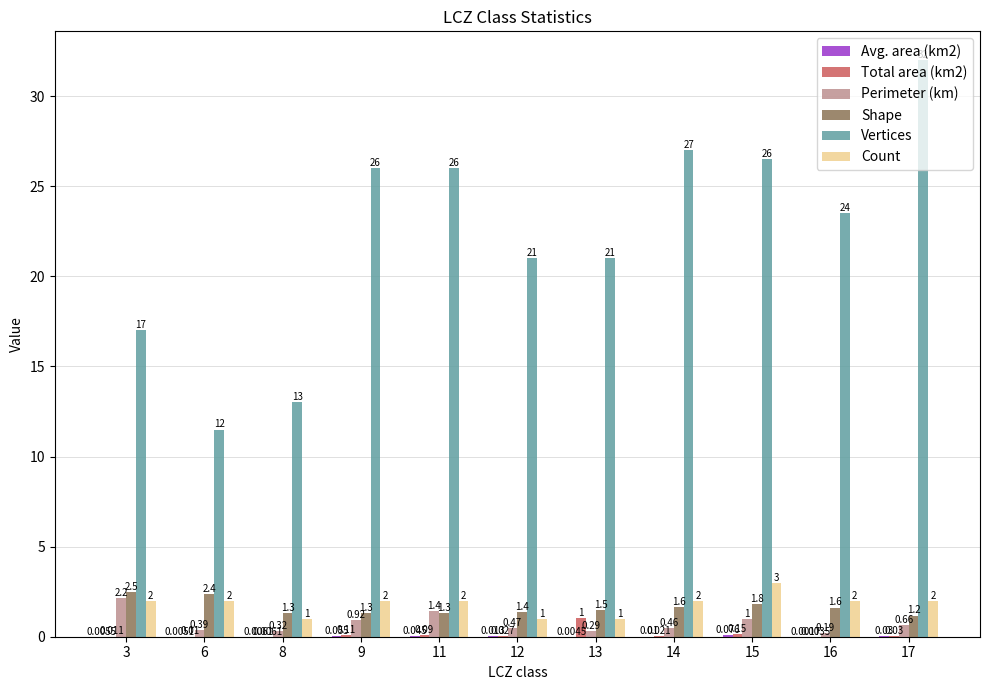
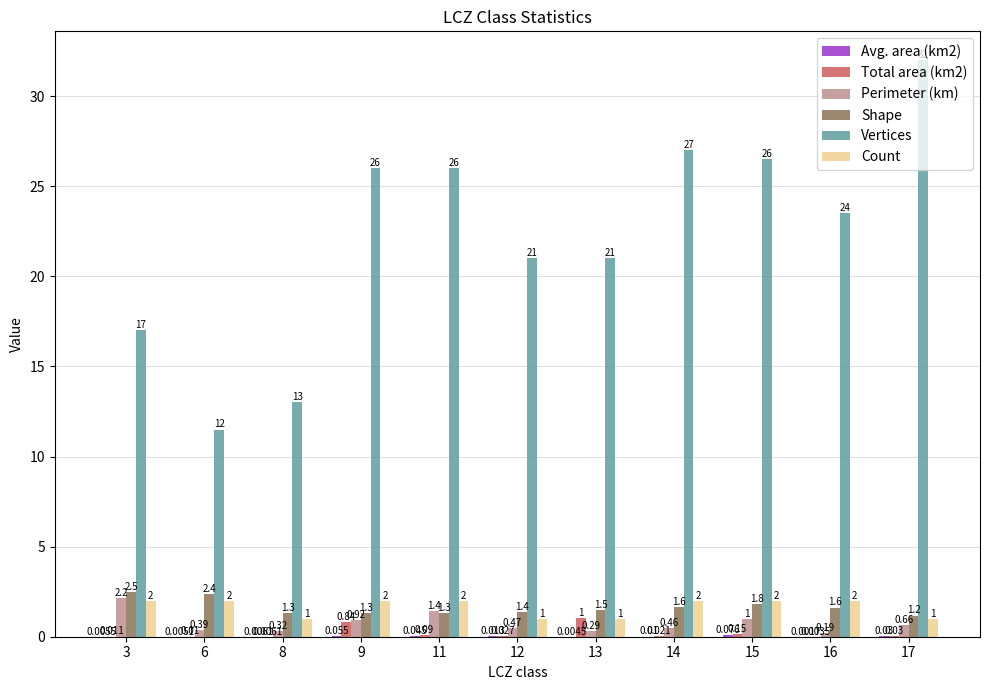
Total area (km2), 9: 0.11 -> 0.84
Count, 15: 3 -> 2
Count, 17: 2 -> 1
